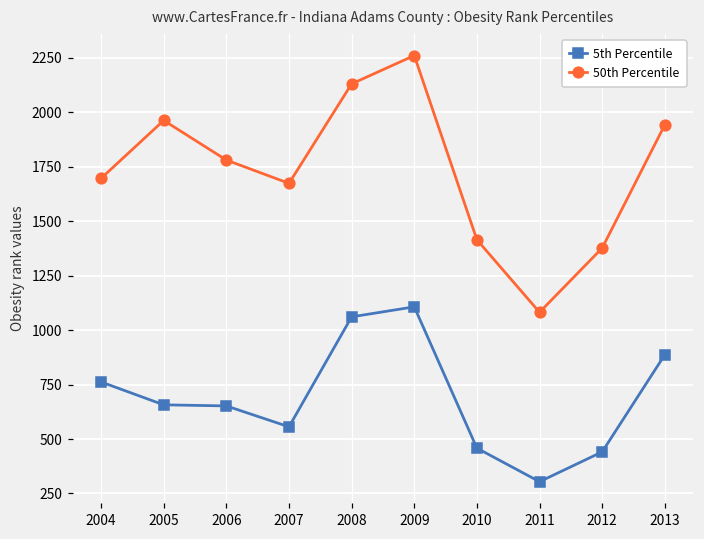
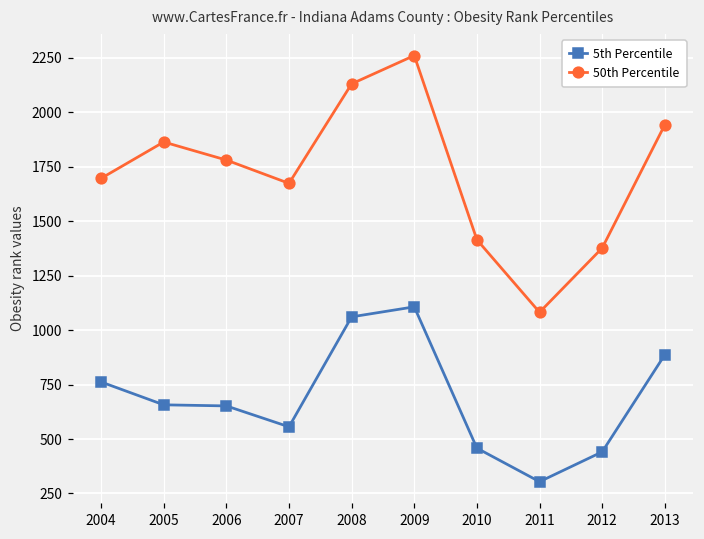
50th Percentile, 2005: 1960 -> 1860
